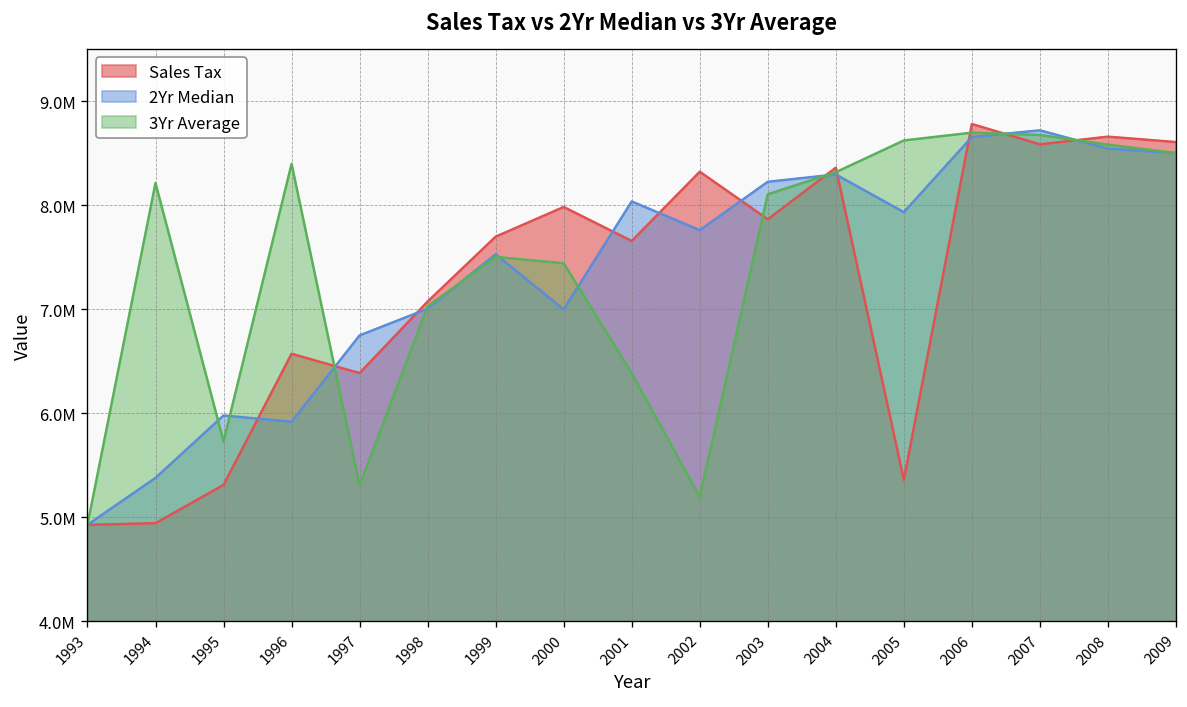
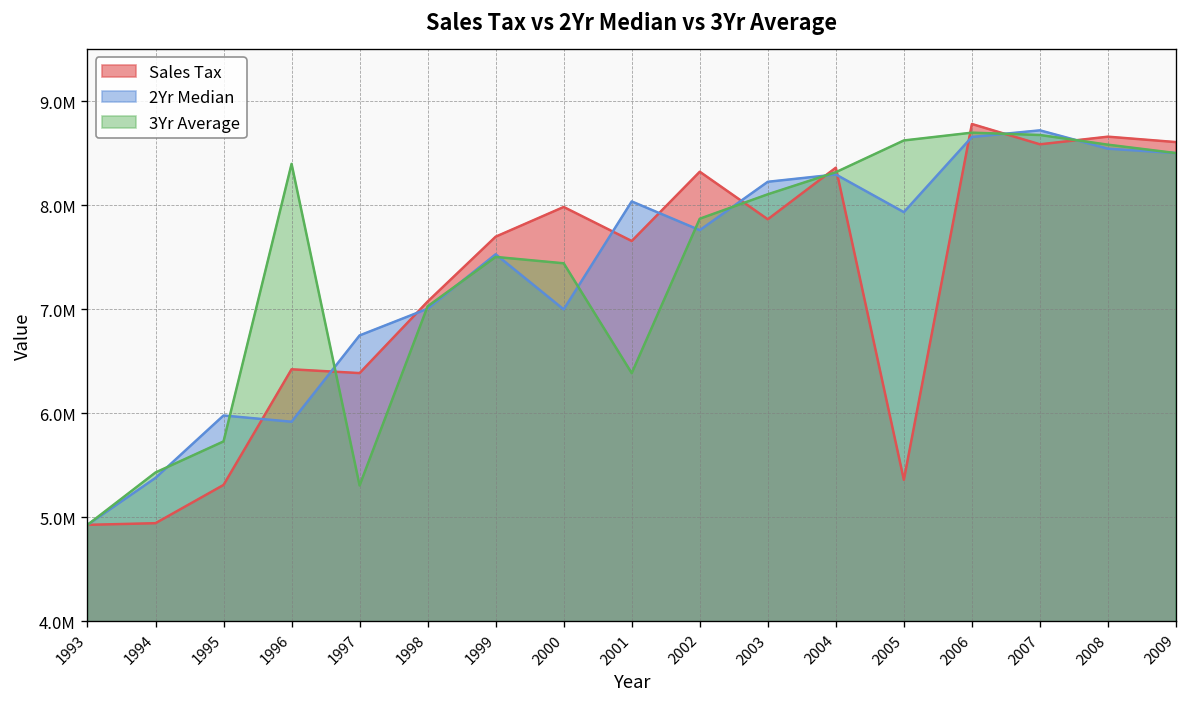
3Yr Average, 1994: 8200000 -> 5400000
Sales Tax, 1996: 6600000 -> 6400000
3Yr Average, 2002: 5200000 -> 7900000
